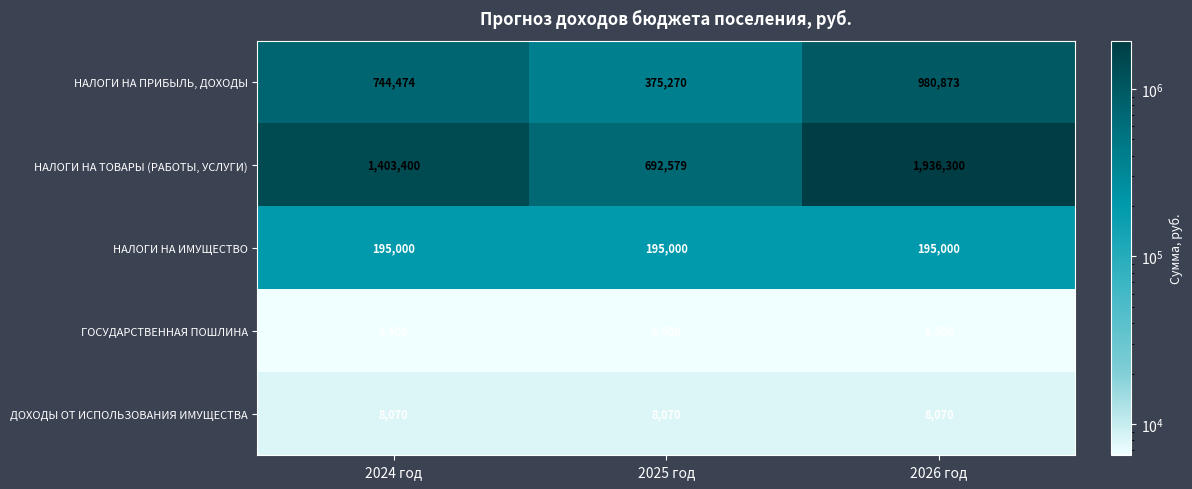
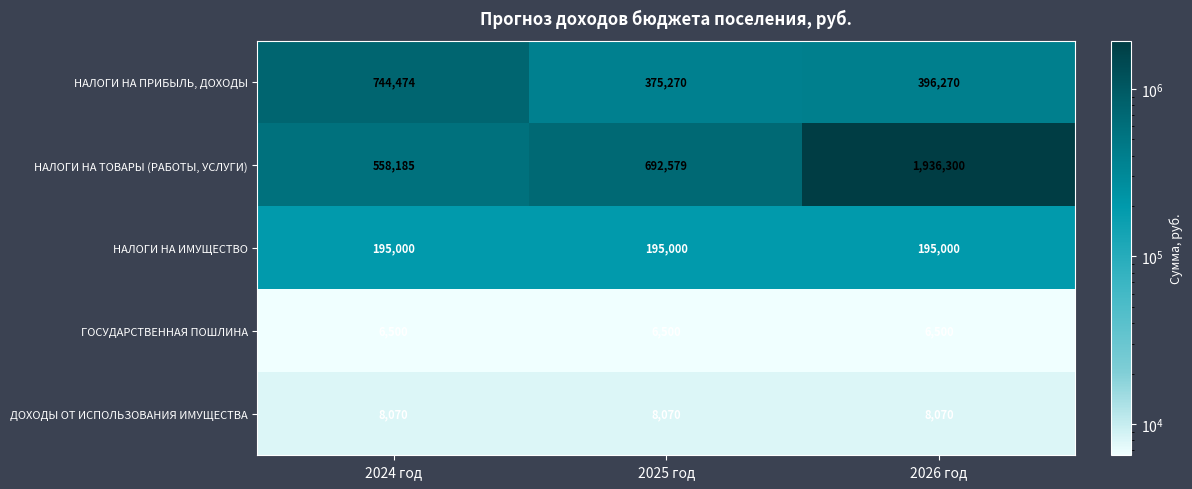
НАЛОГИ НА ПРИБЫЛЬ, ДОХОДЫ, 2026 год: 980,873 -> 396,270
НАЛОГИ НА ТОВАРЫ (РАБОТЫ, УСЛУГИ), 2024 год: 1,403,400 -> 558,185
